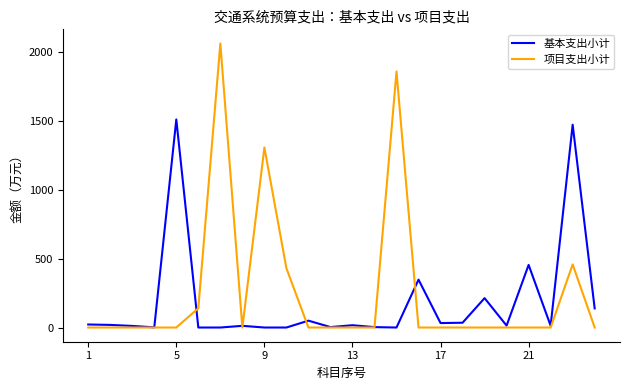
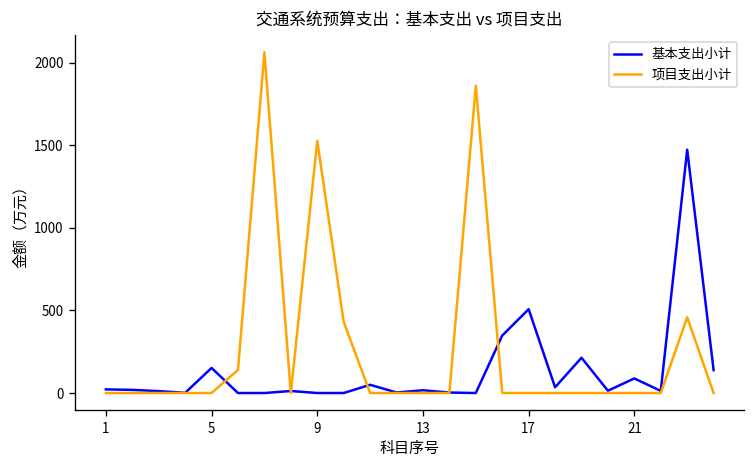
基本支出小计, 5: 1510 -> 150
项目支出小计, 9: 1310 -> 1530
基本支出小计, 17: 30 -> 510
基本支出小计, 21: 450 -> 90
